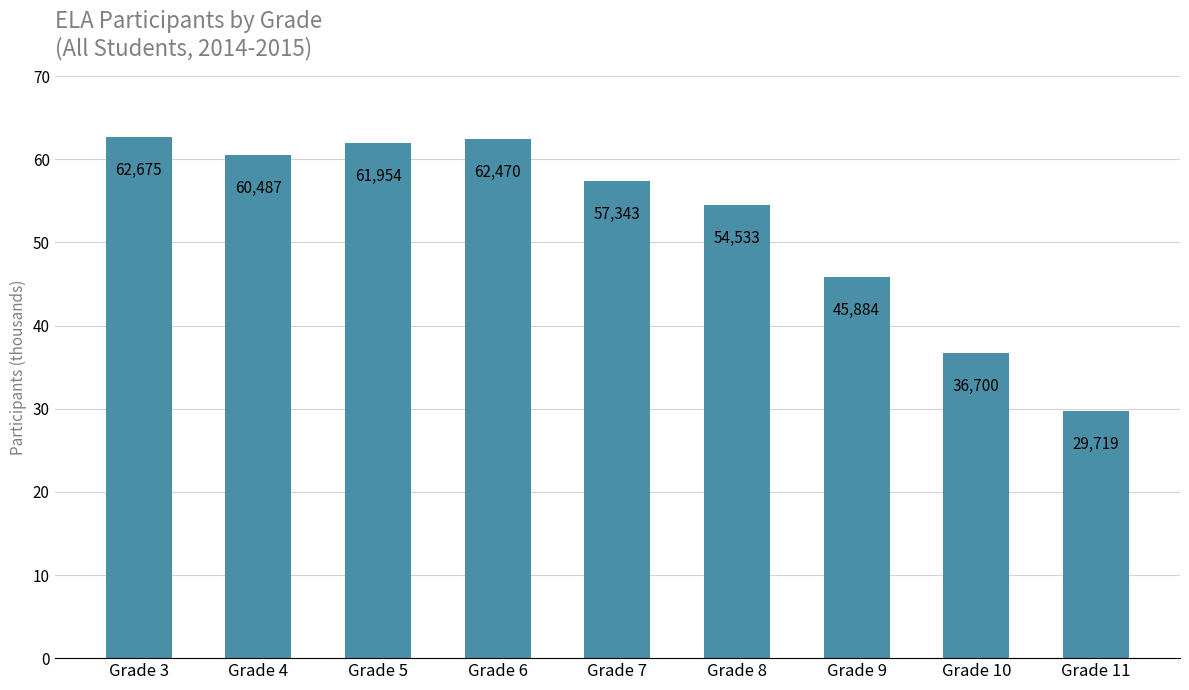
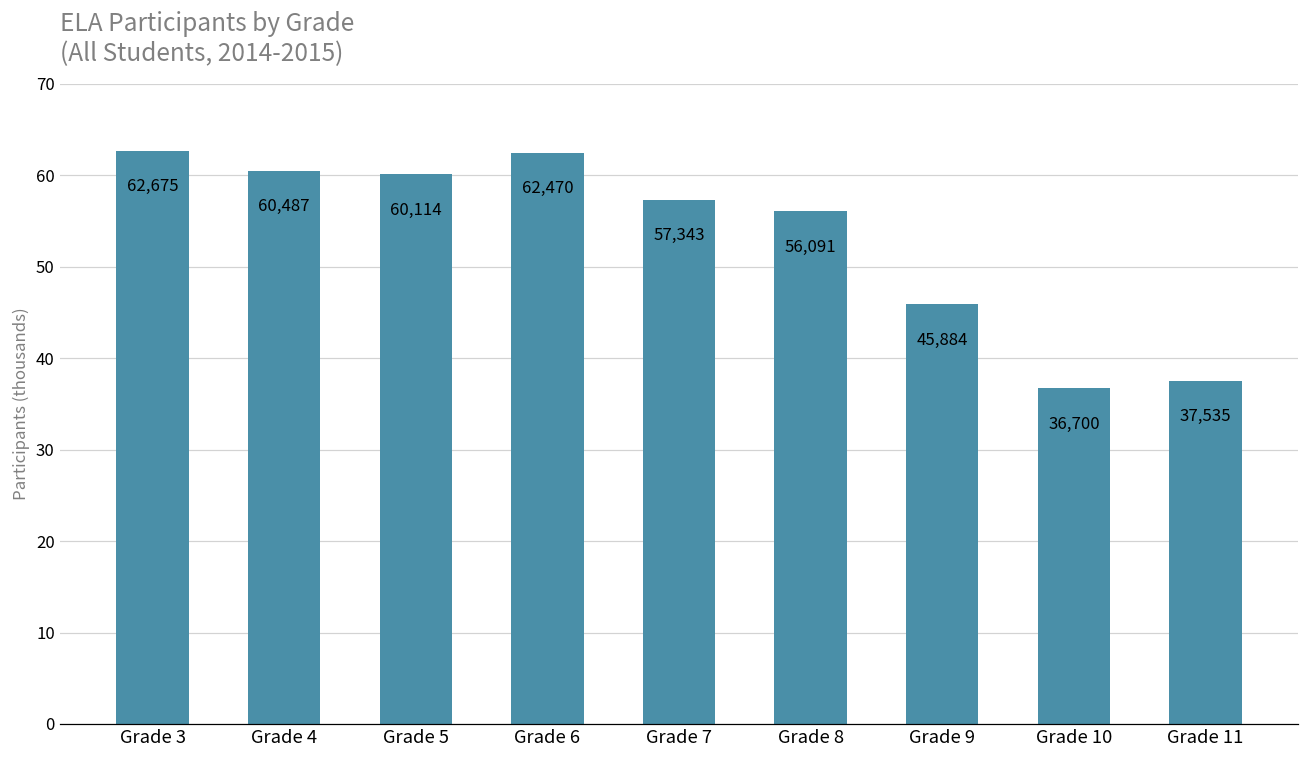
Grade 5: 61,954 -> 60,114
Grade 8: 54,533 -> 56,091
Grade 11: 29,719 -> 37,535
